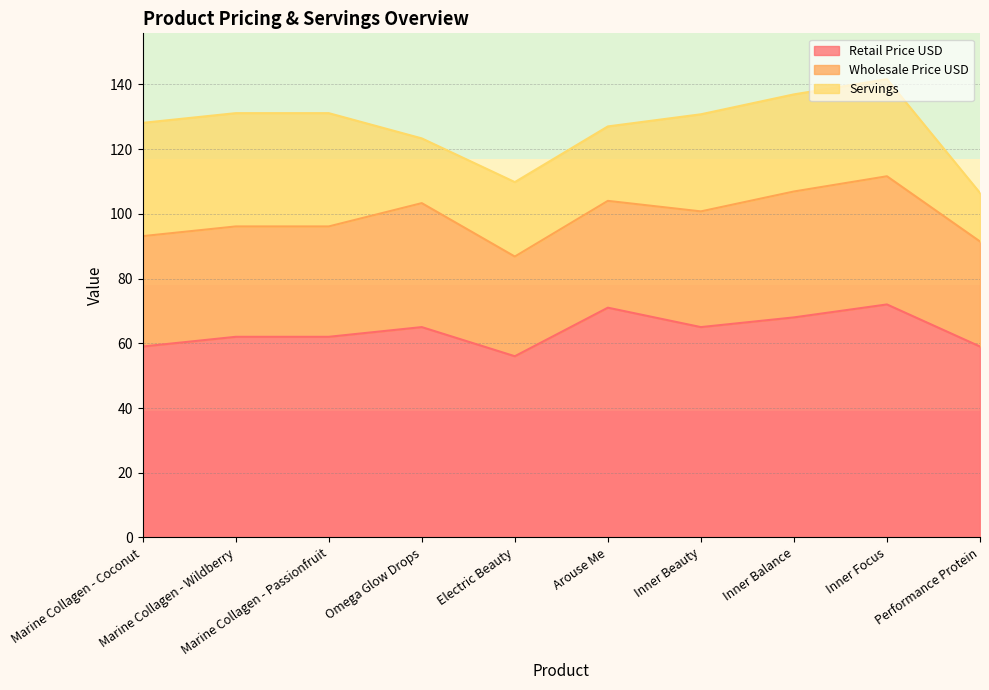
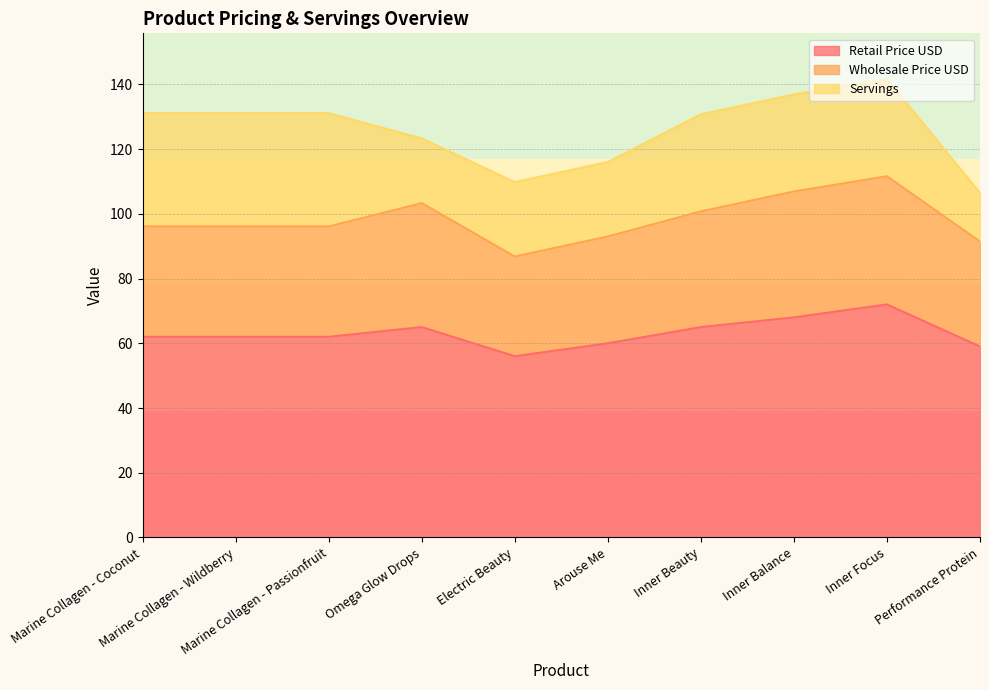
Retail Price USD, Marine Collagen - Coconut: 59 -> 62
Retail Price USD, Arouse Me: 71 -> 60
